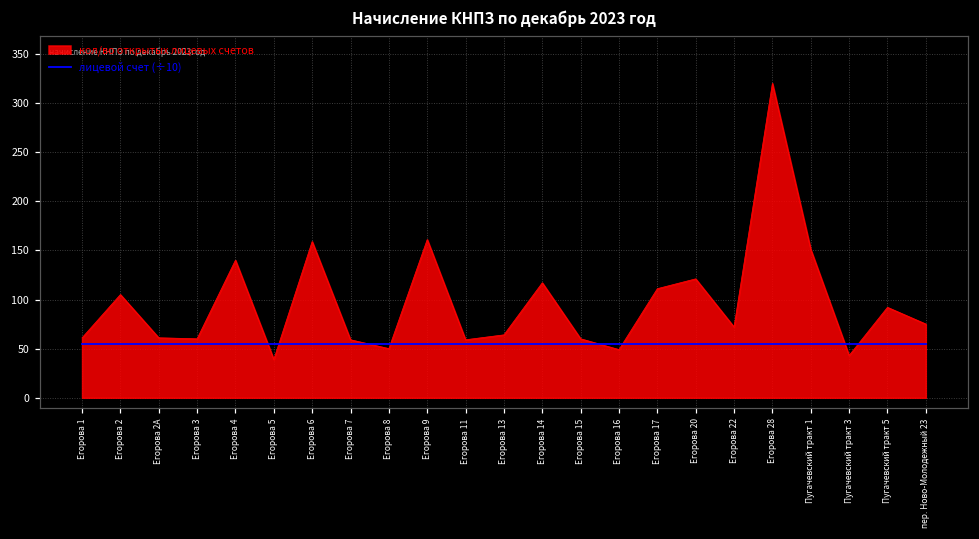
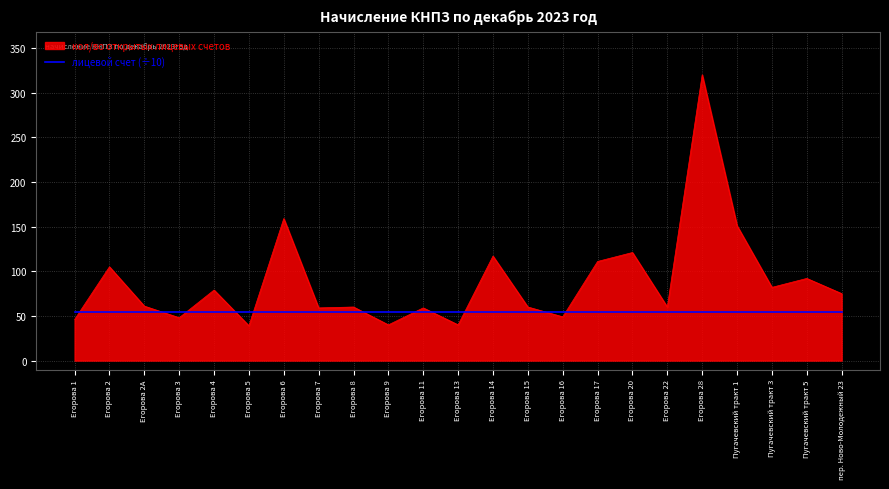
кол/во открытых лицевых счетов, Егорова 1: 60 -> 50
кол/во открытых лицевых счетов, Егорова 3: 60 -> 50
кол/во открытых лицевых счетов, Егорова 4: 140 -> 80
кол/во открытых лицевых счетов, Егорова 8: 50 -> 60
кол/во открытых лицевых счетов, Егорова 9: 160 -> 40
кол/во открытых лицевых счетов, Егорова 13: 60 -> 40
кол/во открытых лицевых счетов, Егорова 22: 70 -> 60
кол/во открытых лицевых счетов, Пугачевский тракт 3: 40 -> 80
